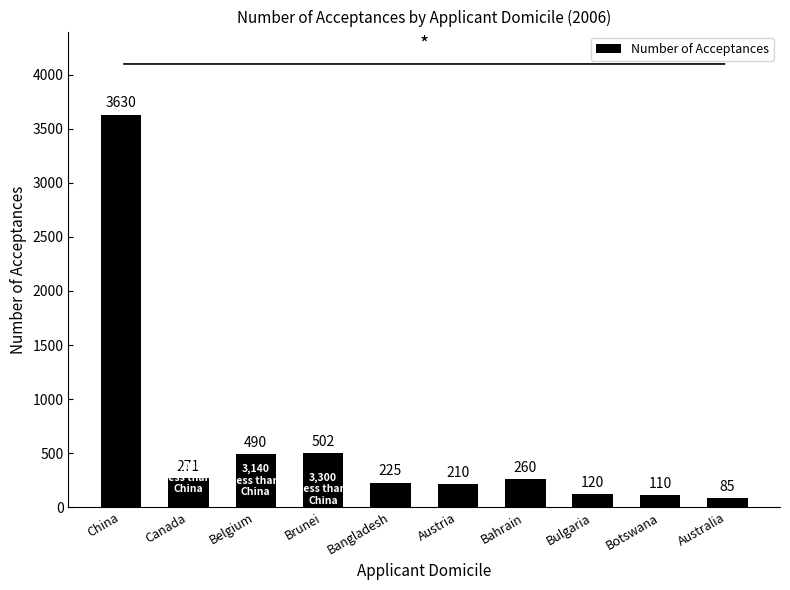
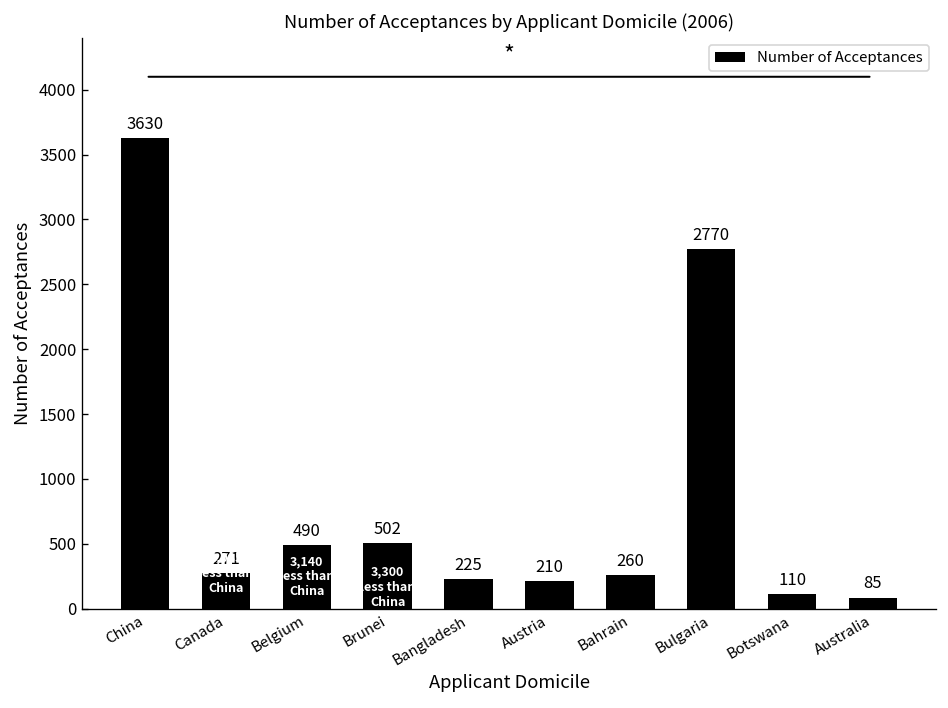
Bulgaria: 120 -> 2770
